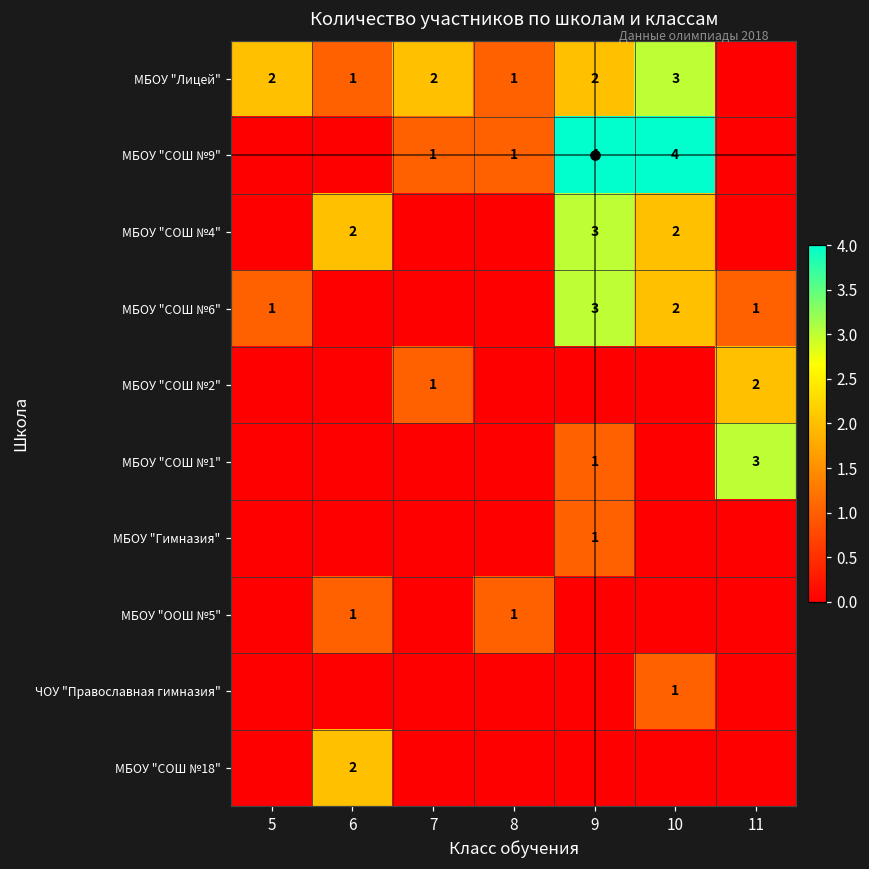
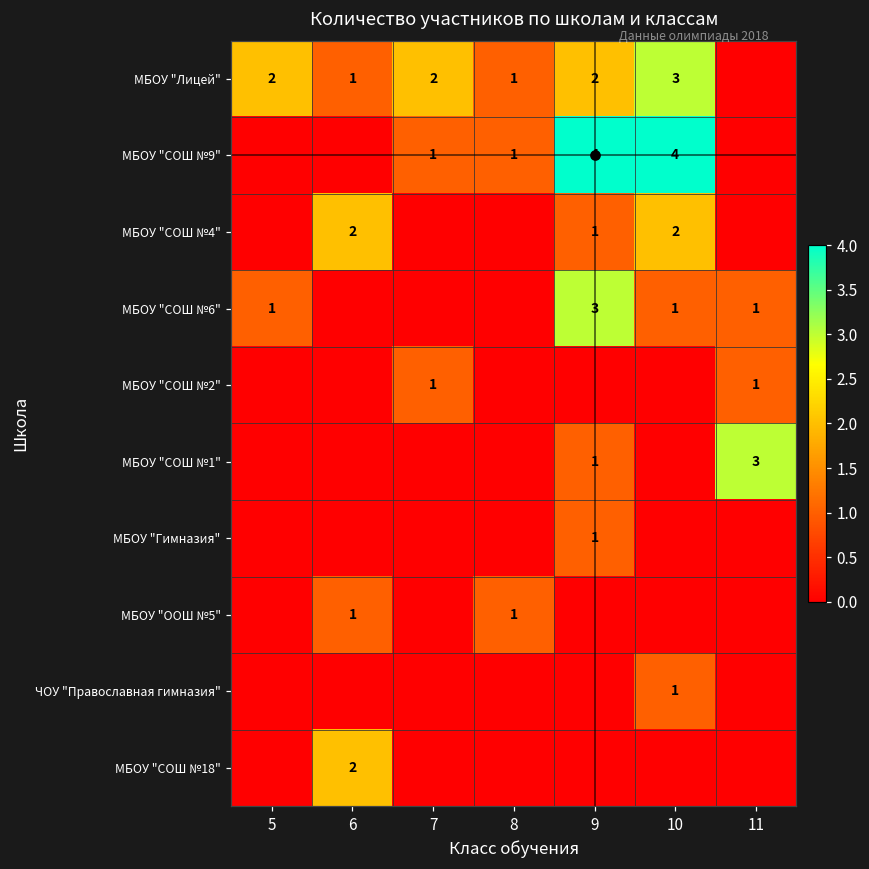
МБОУ "СОШ №4", 9: 3 -> 1
МБОУ "СОШ №6", 10: 2 -> 1
МБОУ "СОШ №2", 11: 2 -> 1
